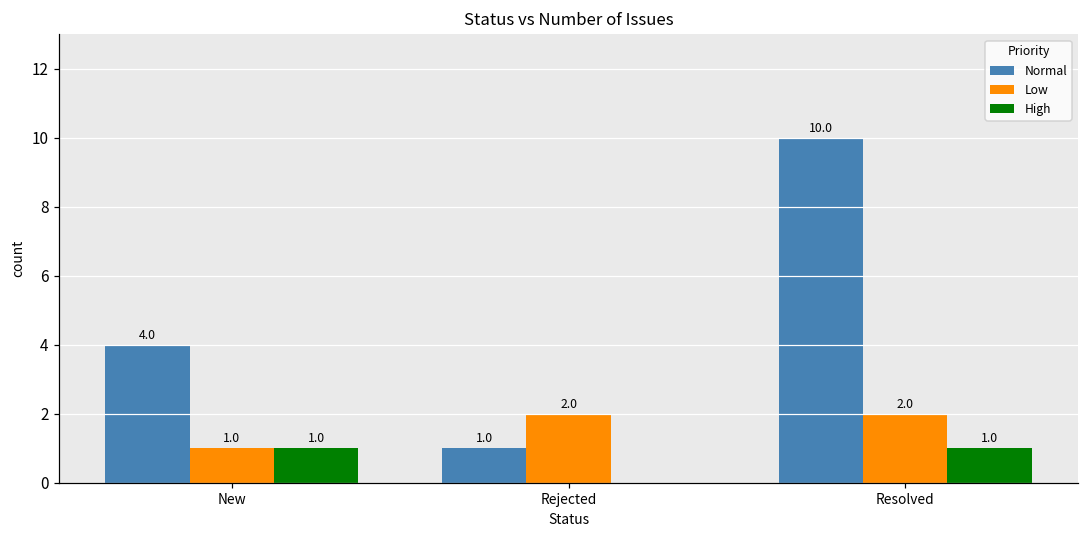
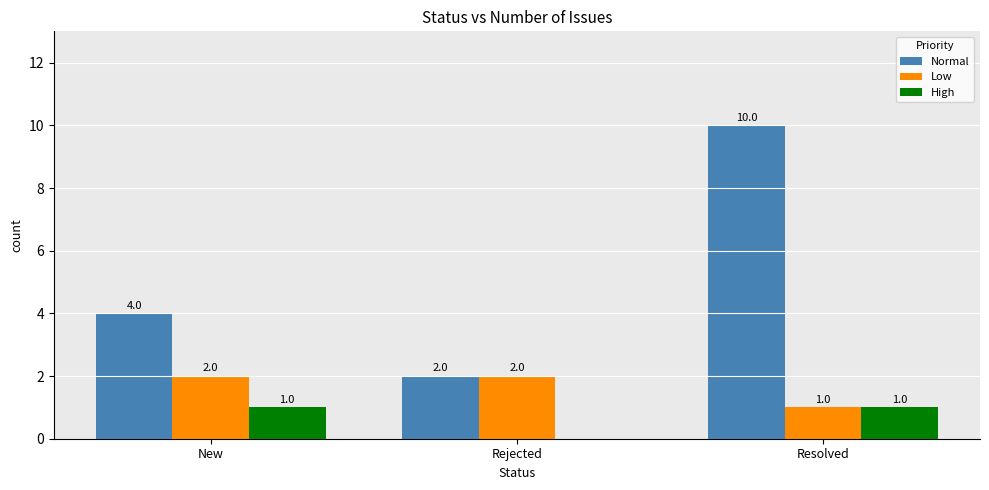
Low, New: 1.0 -> 2.0
Normal, Rejected: 1.0 -> 2.0
Low, Resolved: 2.0 -> 1.0
